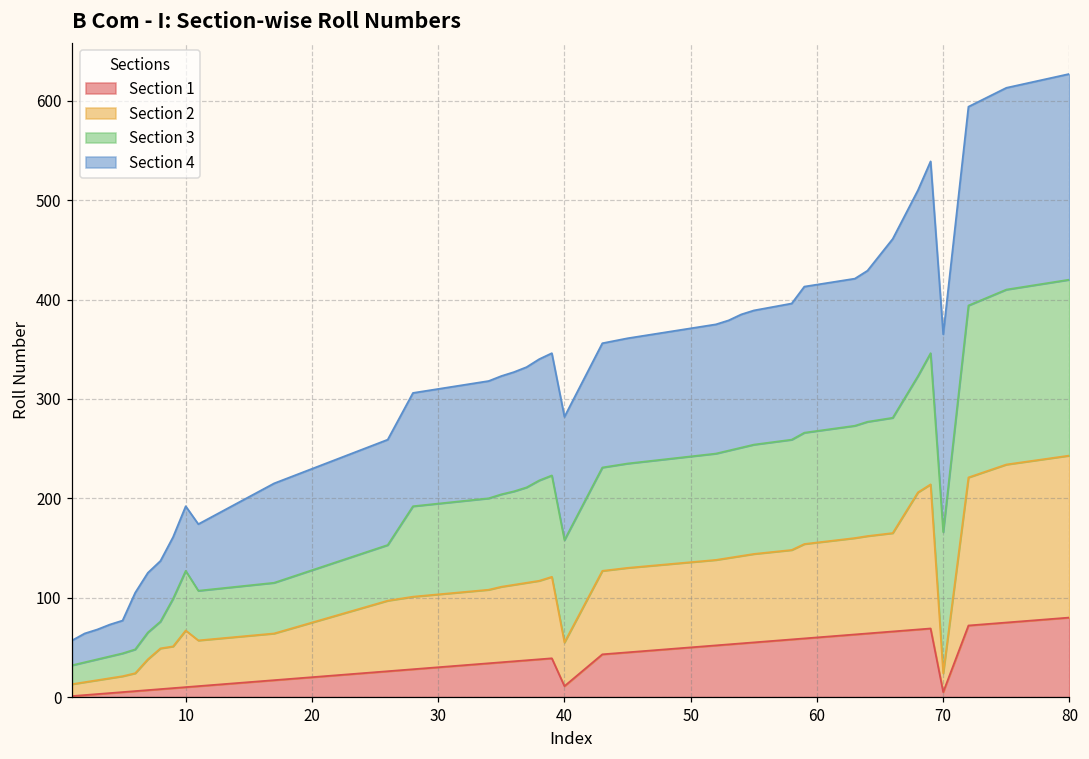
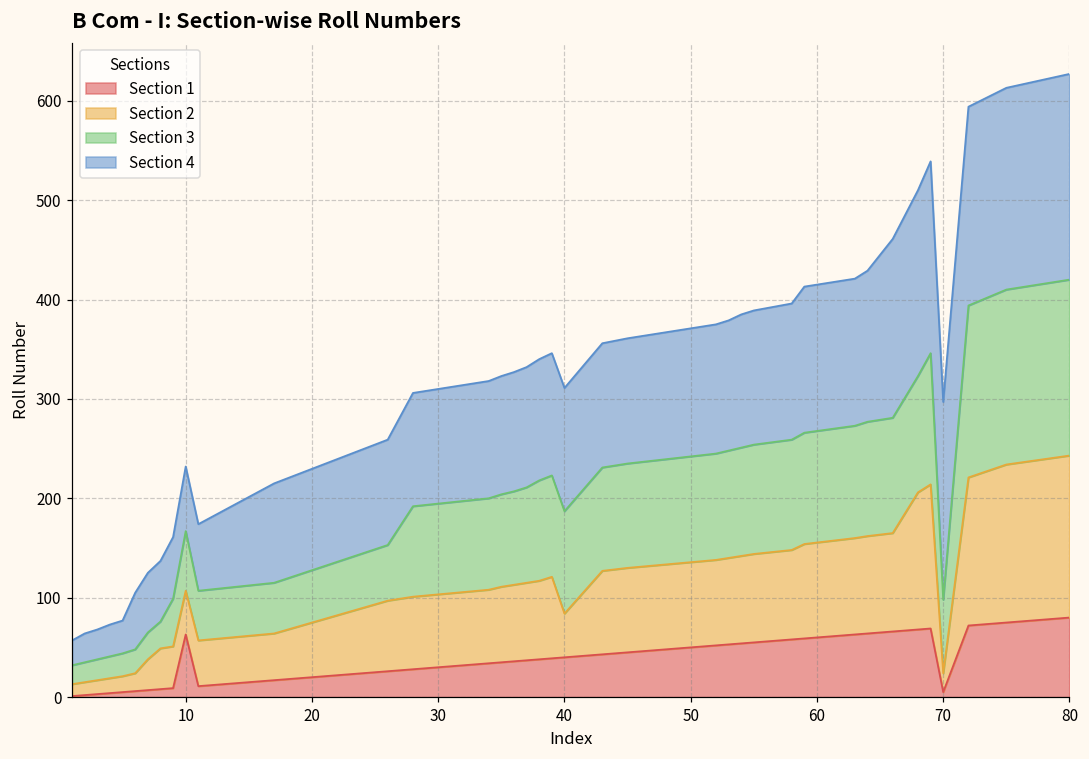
Section 1, 10: 10 -> 60
Section 2, 10: 60 -> 40
Section 1, 40: 10 -> 40
Section 3, 70: 140 -> 70
